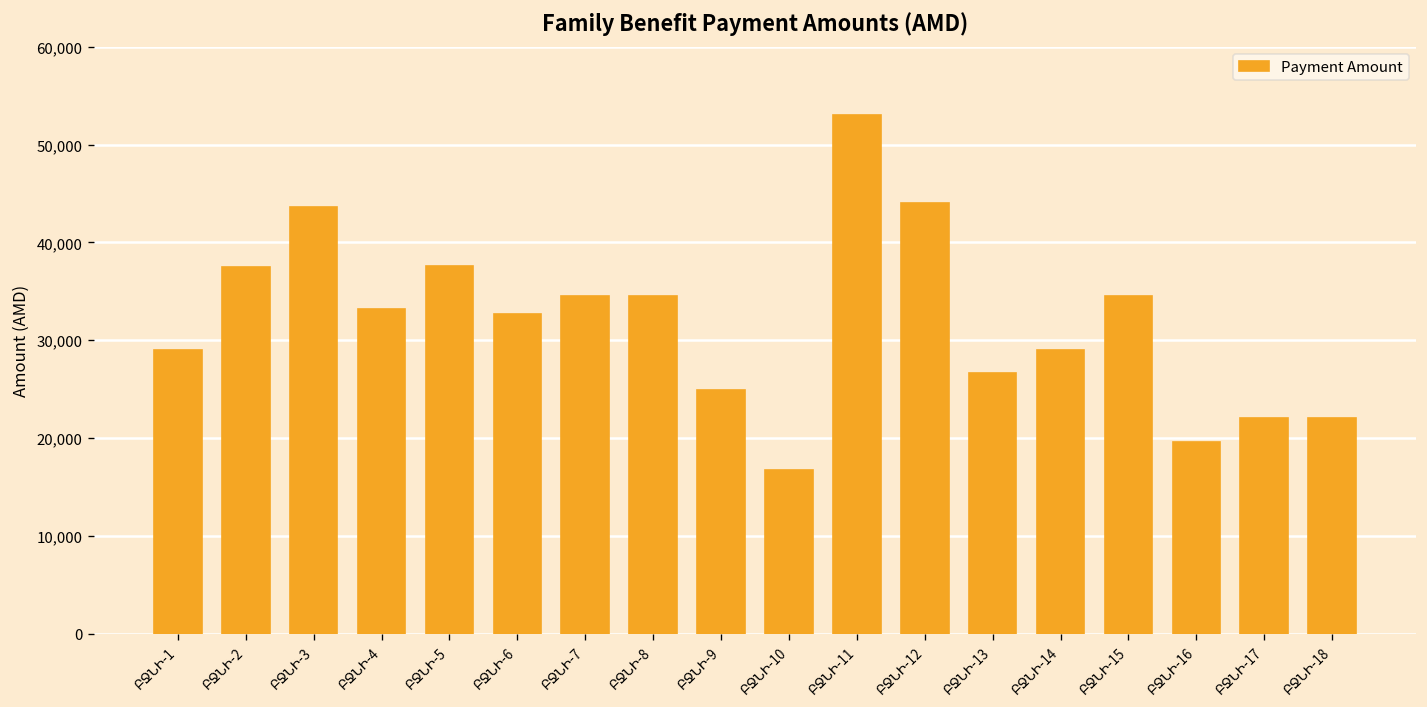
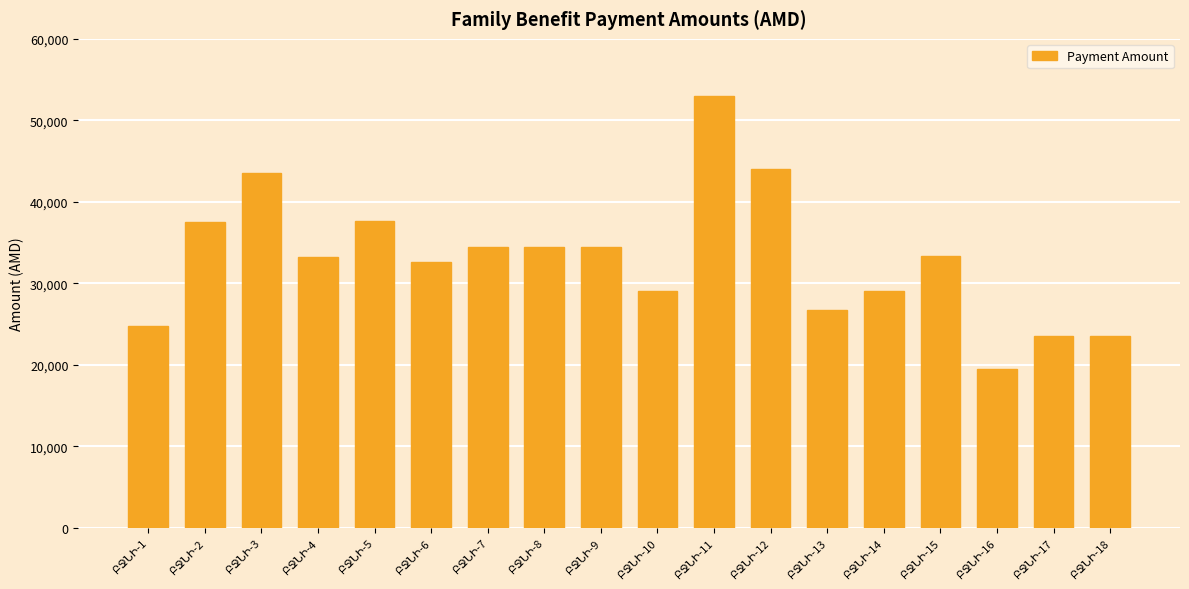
ԲՋՆԻ-1: 29,000 -> 25,000
ԲՋՆԻ-9: 25,000 -> 35,000
ԲՋՆԻ-10: 17,000 -> 29,000
ԲՋՆԻ-15: 35,000 -> 33,000
ԲՋՆԻ-17: 22,000 -> 24,000
ԲՋՆԻ-18: 22,000 -> 24,000
